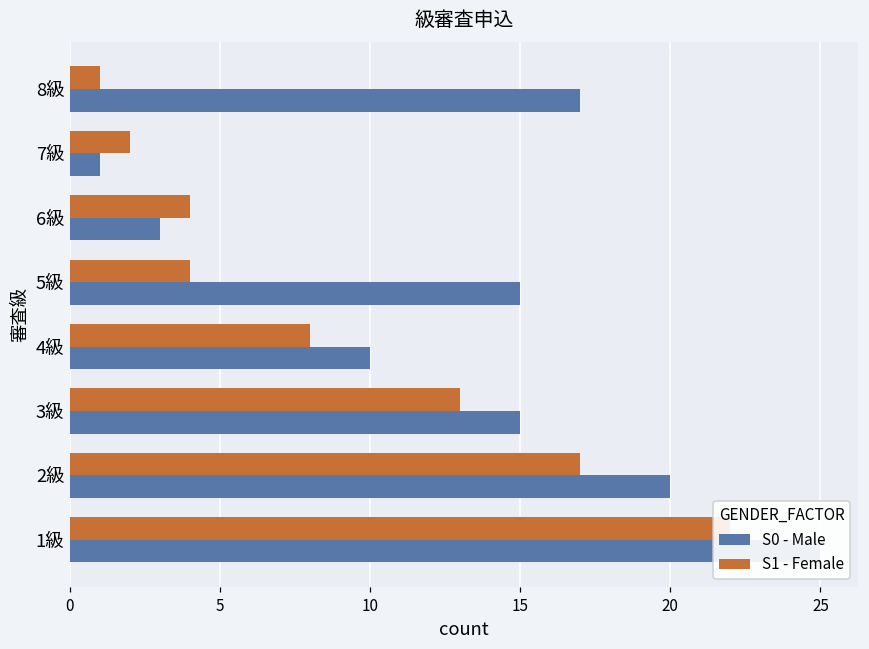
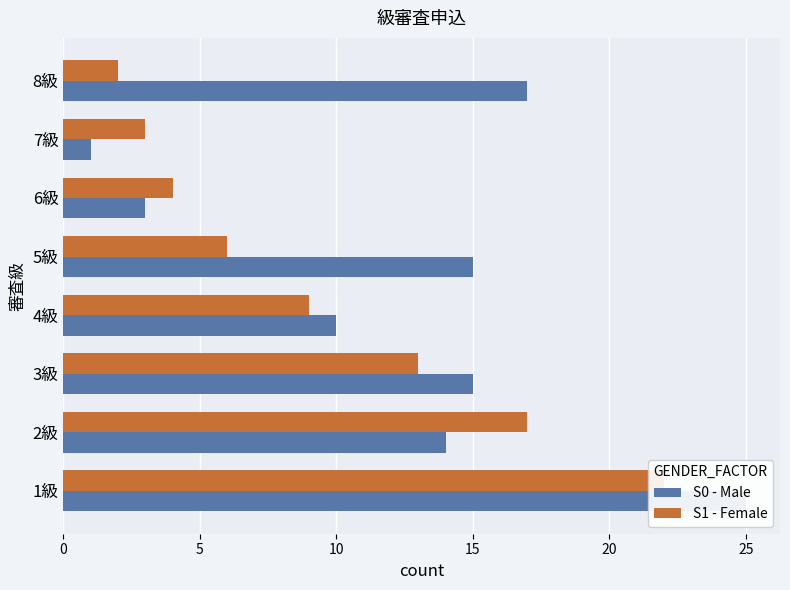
S1 - Female, 8級: 1 -> 2
S1 - Female, 7級: 2 -> 3
S1 - Female, 5級: 4 -> 6
S1 - Female, 4級: 8 -> 9
S0 - Male, 2級: 20 -> 14
